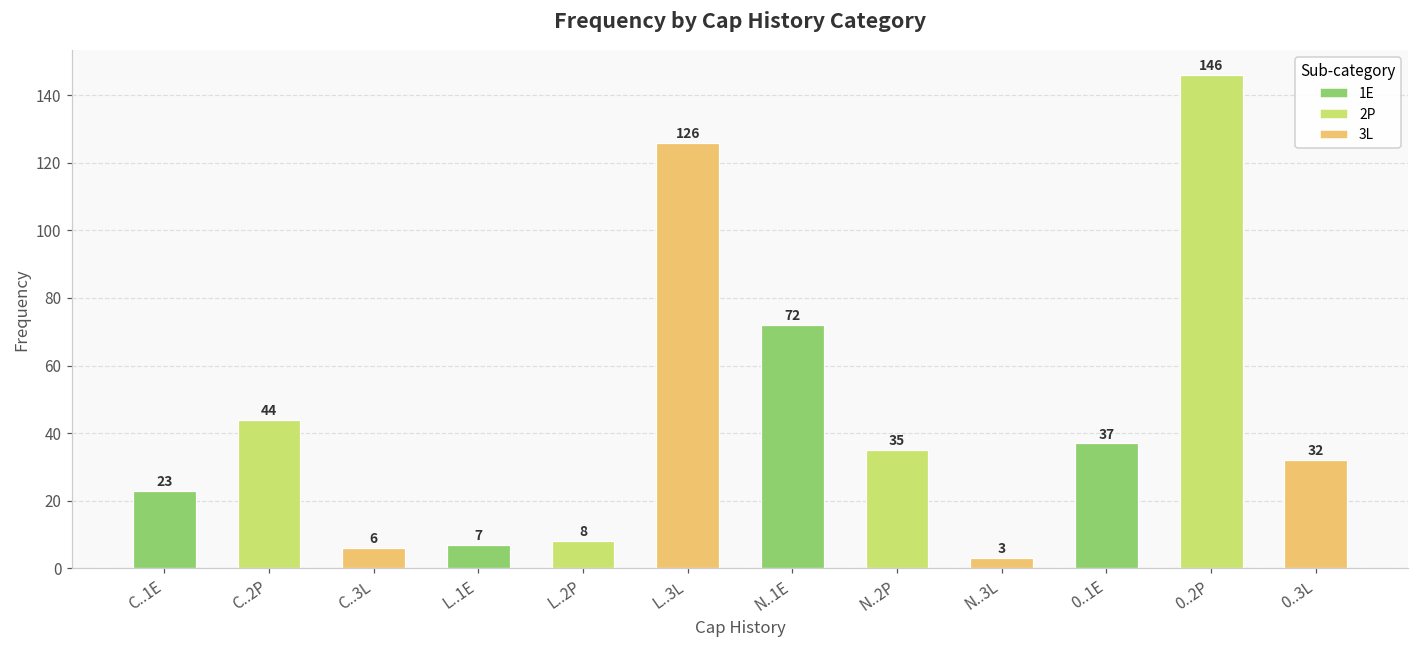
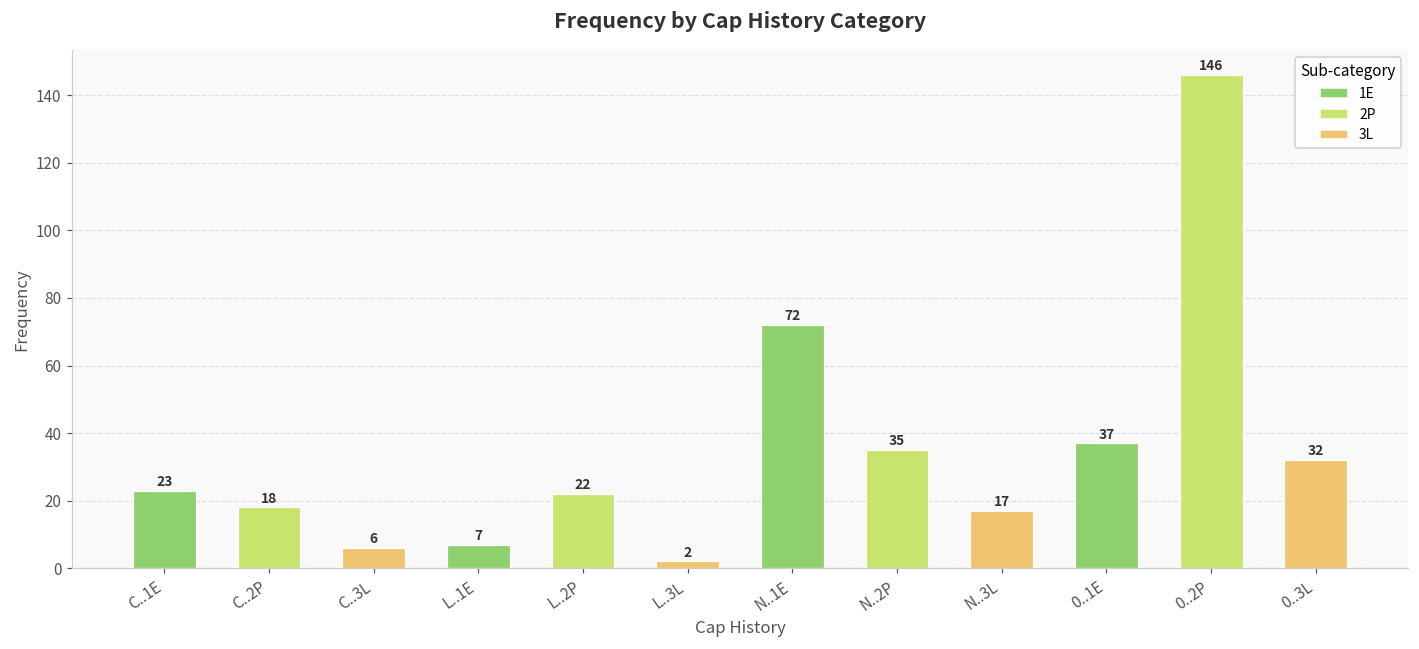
C..2P: 44 -> 18
L..2P: 8 -> 22
L..3L: 126 -> 2
N..3L: 3 -> 17
